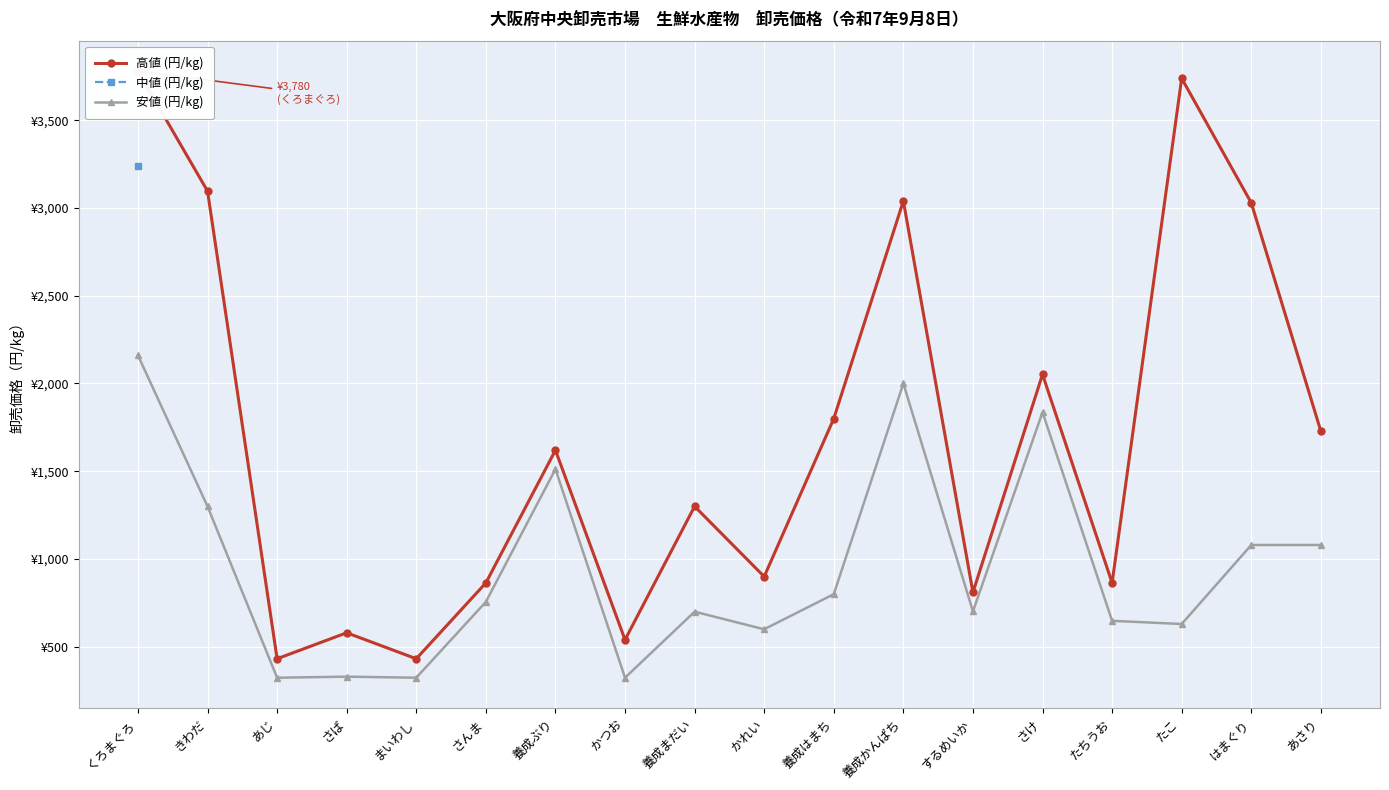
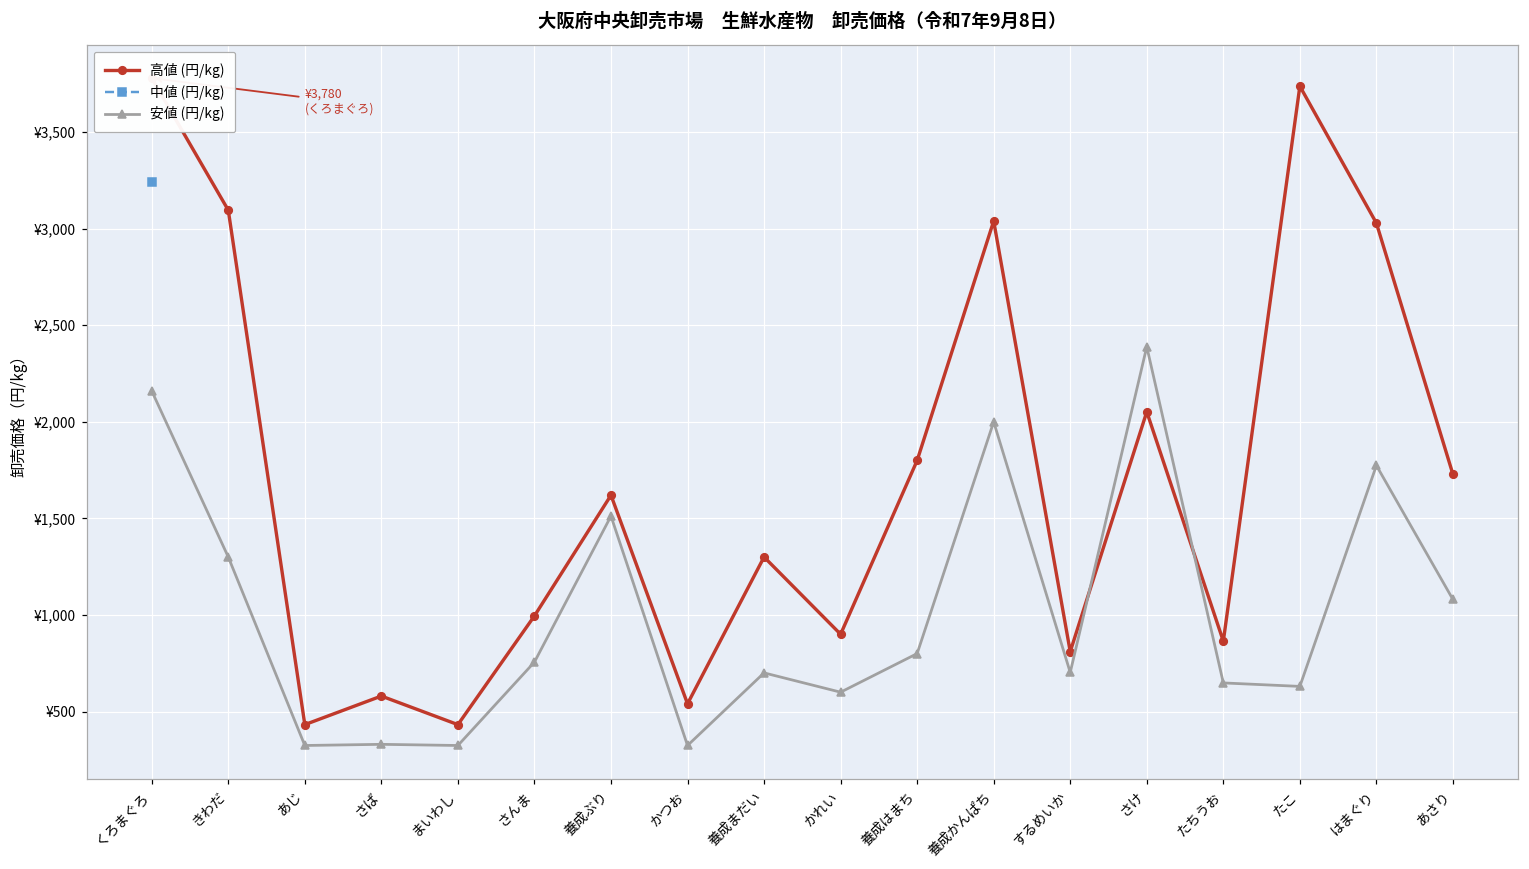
高値 (円/kg), さんま: ¥860 -> ¥1,000
安値 (円/kg), さけ: ¥1,840 -> ¥2,390
安値 (円/kg), はまぐり: ¥1,080 -> ¥1,770
